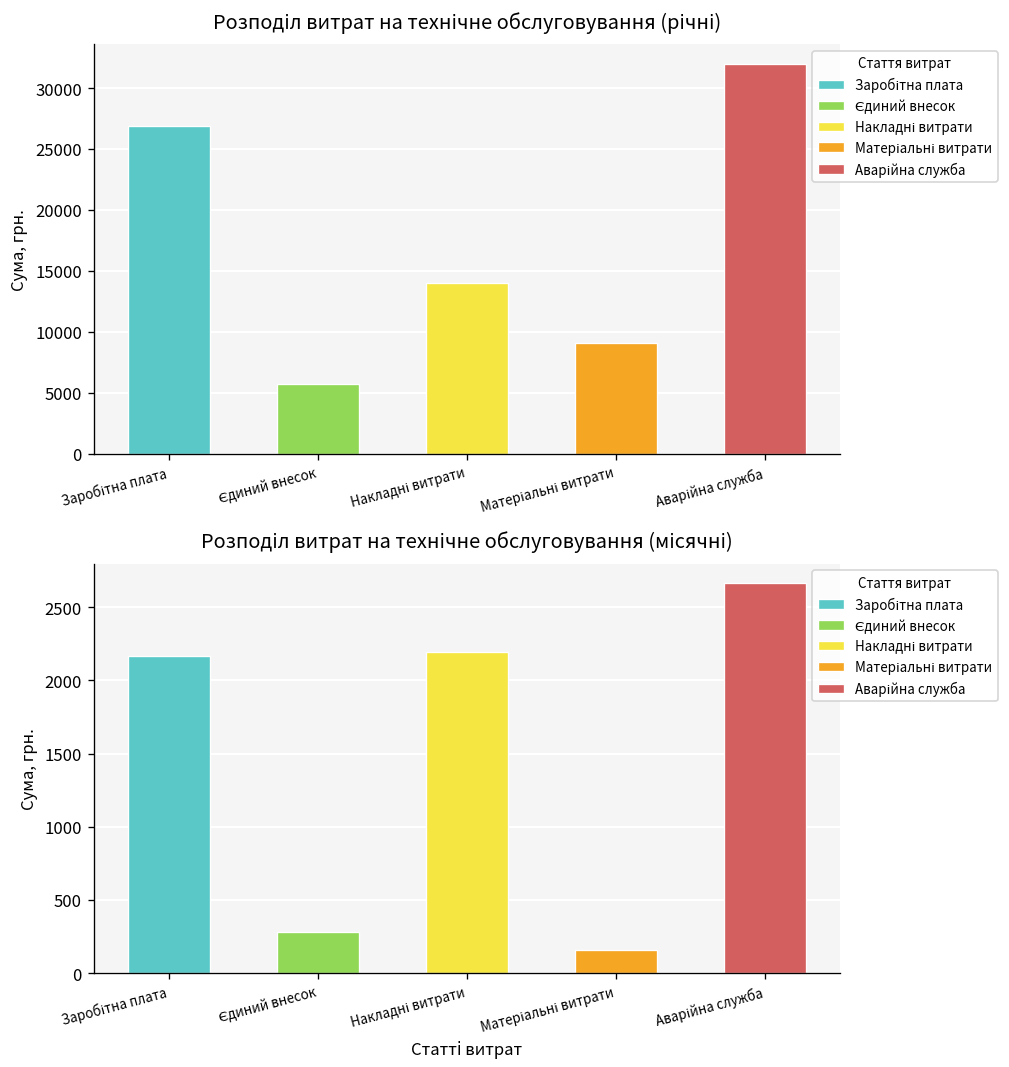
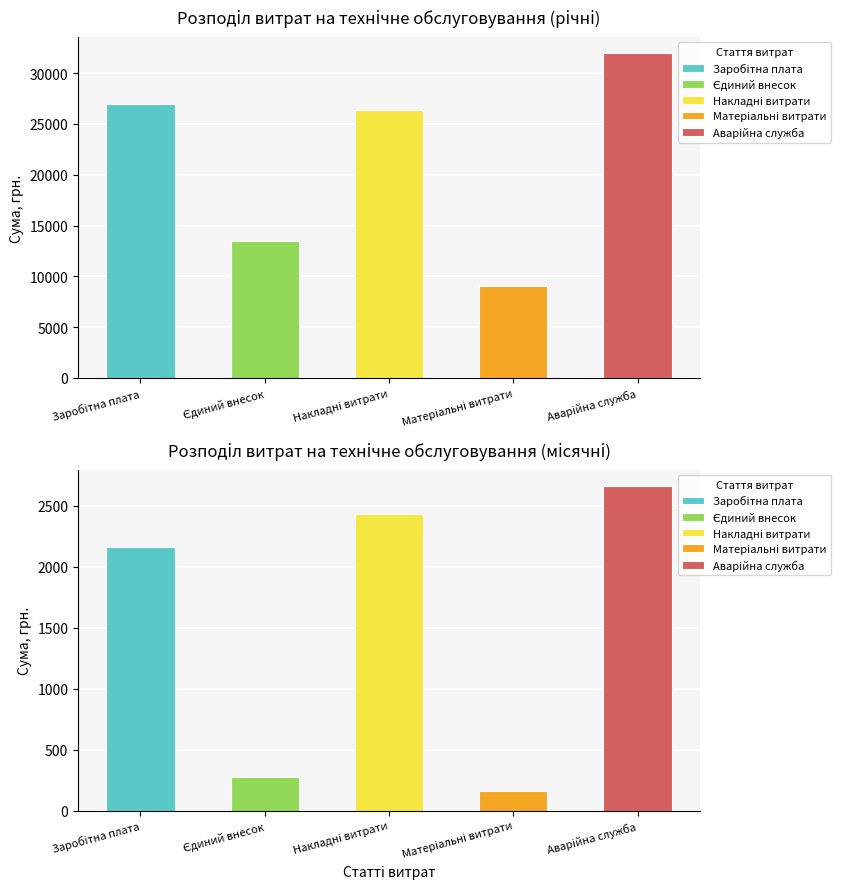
Розподіл витрат на технічне обслуговування (річні), Єдиний внесок: 5700 -> 13500
Розподіл витрат на технічне обслуговування (річні), Накладні витрати: 14000 -> 26300
Розподіл витрат на технічне обслуговування (місячні), Накладні витрати: 2190 -> 2440
